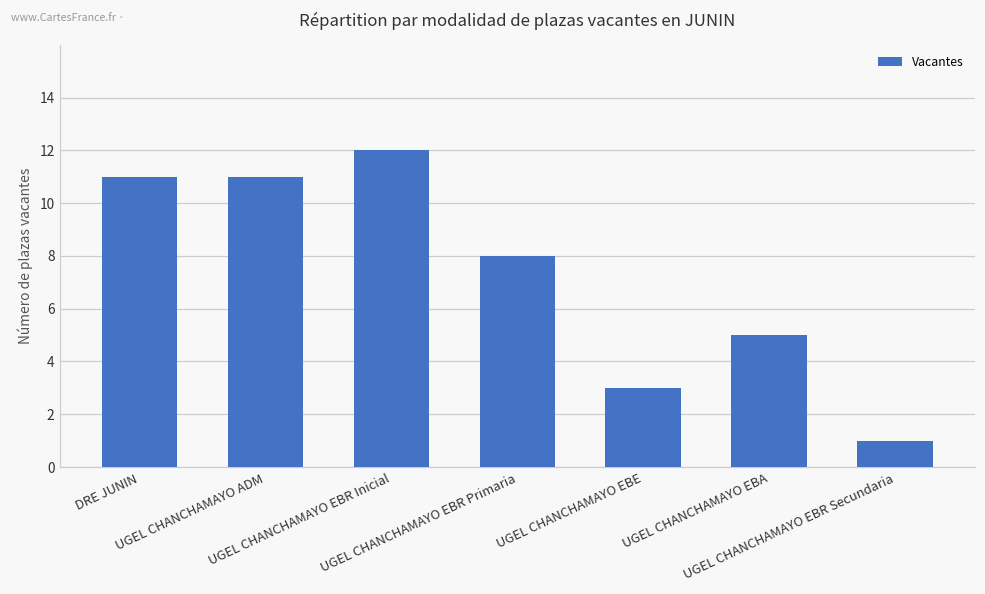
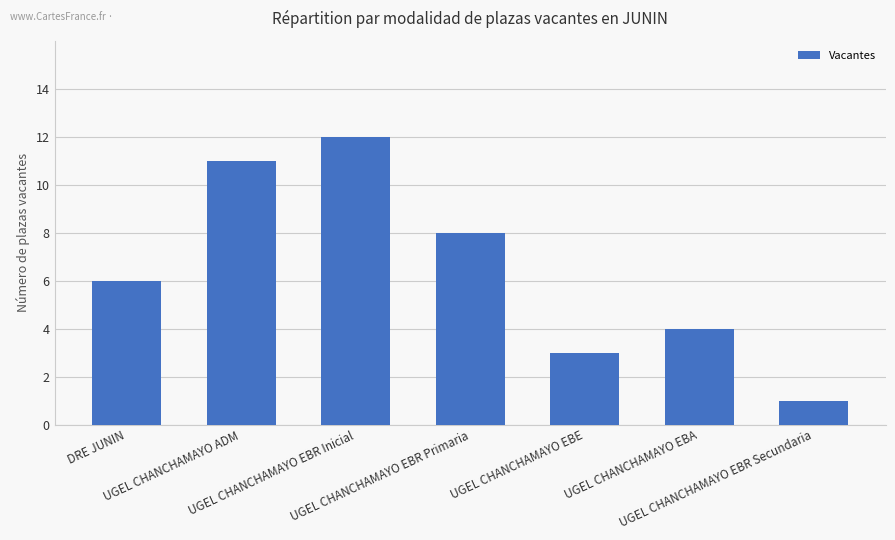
DRE JUNIN: 11 -> 6
UGEL CHANCHAMAYO EBA: 5 -> 4
